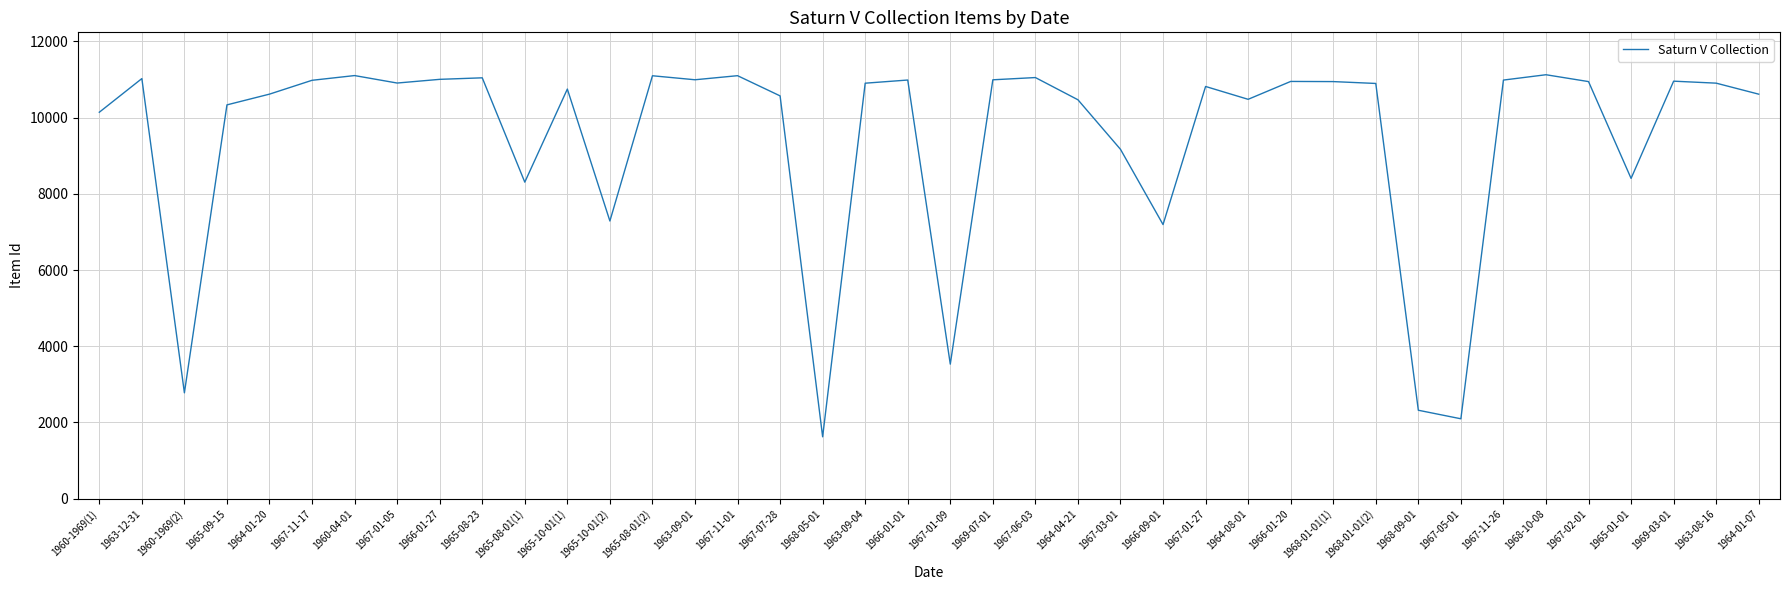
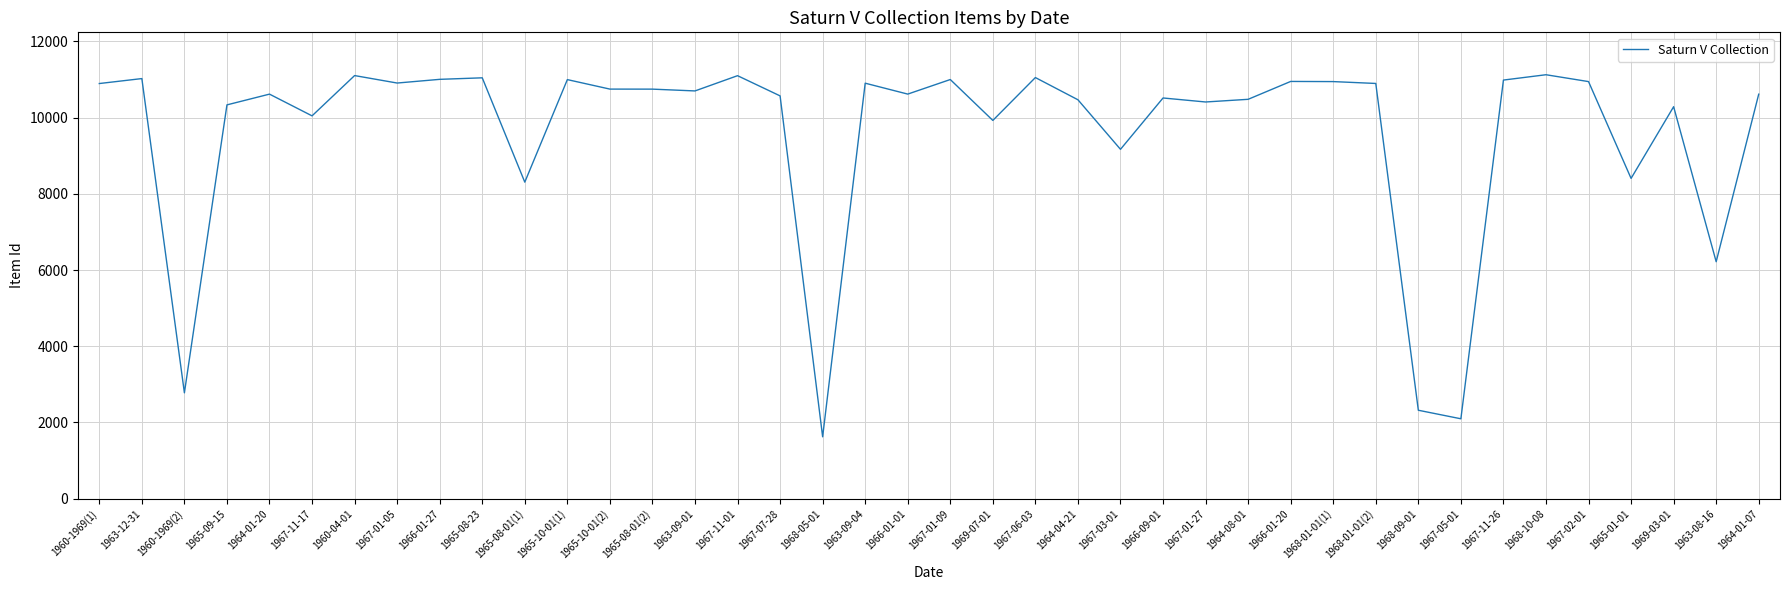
1960-1969(1): 10100 -> 10900
1967-11-17: 11000 -> 10000
1965-10-01(1): 10700 -> 11000
1965-10-01(2): 7300 -> 10700
1965-08-01(2): 11100 -> 10700
1963-09-01: 11000 -> 10700
1966-01-01: 11000 -> 10600
1967-01-09: 3500 -> 11000
1969-07-01: 11000 -> 9900
1966-09-01: 7200 -> 10500
1967-01-27: 10800 -> 10400
1969-03-01: 11000 -> 10300
1963-08-16: 10900 -> 6200
